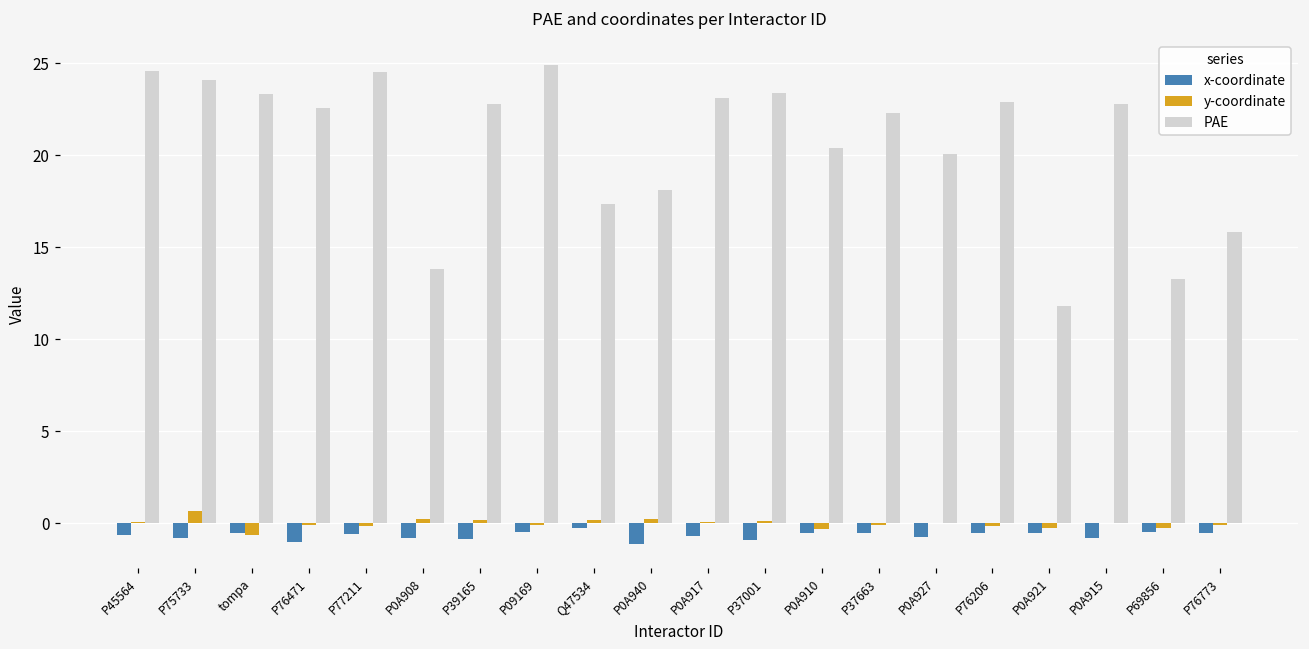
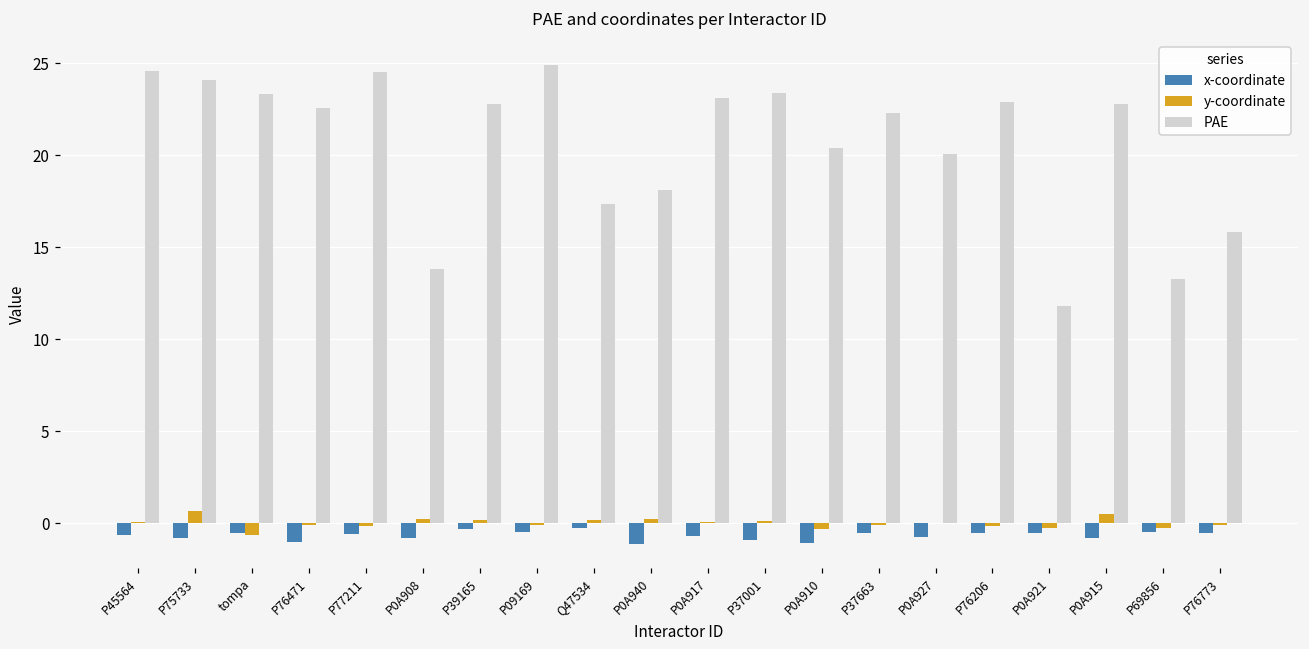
x-coordinate, P39165: -0.9 -> -0.3
x-coordinate, P0A910: -0.5 -> -1.1
y-coordinate, P0A915: 0.0 -> 0.5
